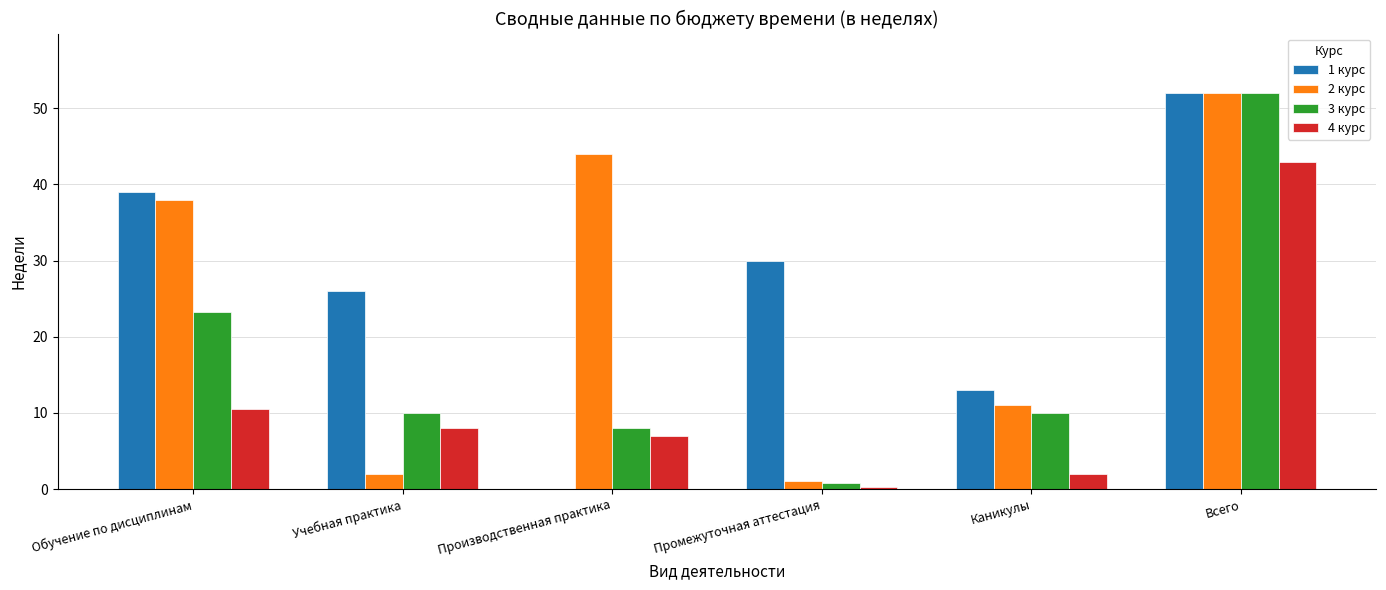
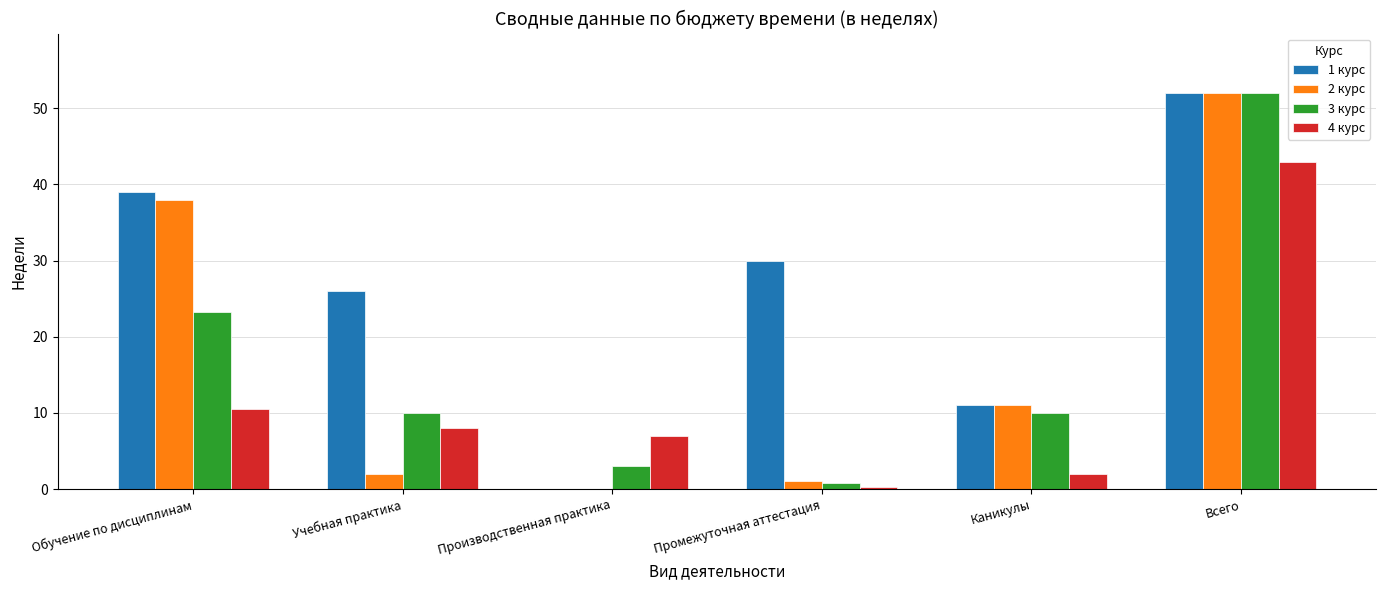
2 курс, Производственная практика: 44 -> 0
3 курс, Производственная практика: 8 -> 3
1 курс, Каникулы: 13 -> 11
